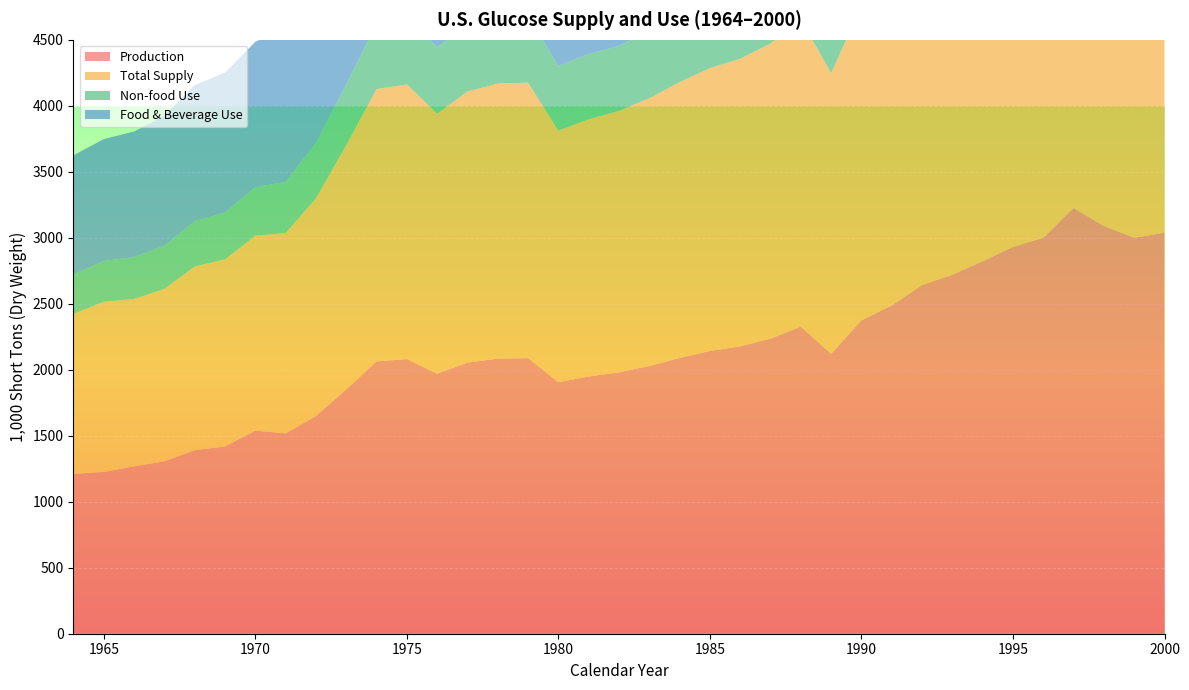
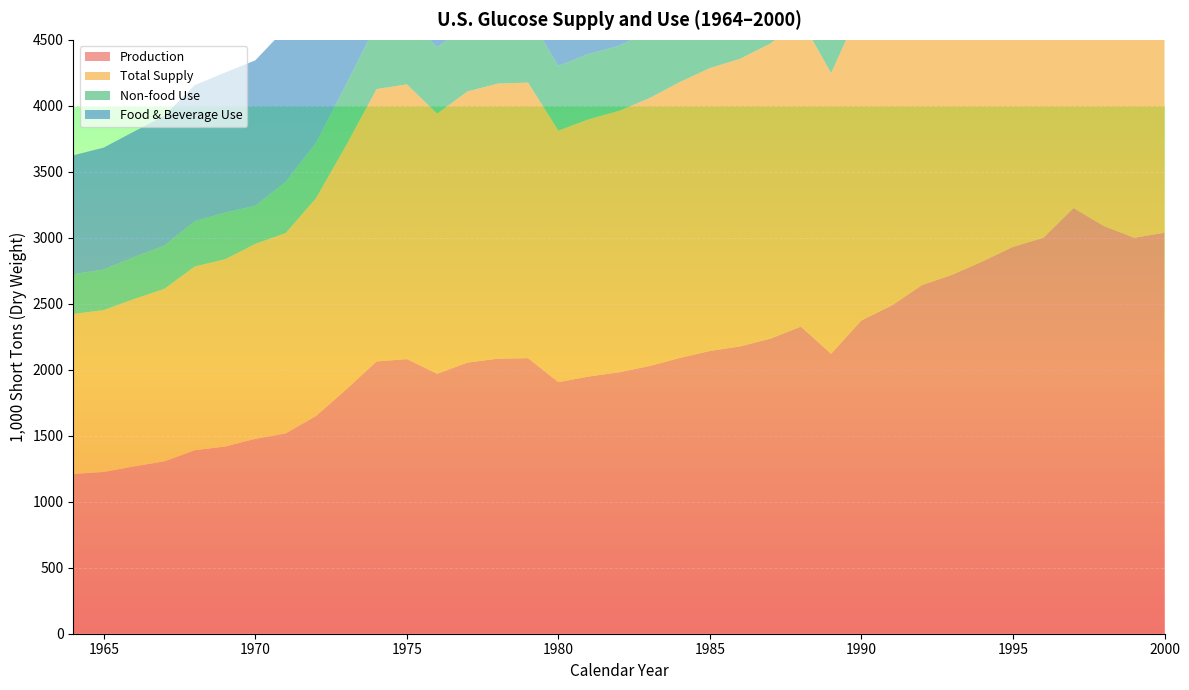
Total Supply, 1965: 1290 -> 1230
Production, 1970: 1540 -> 1480
Non-food Use, 1970: 370 -> 290
